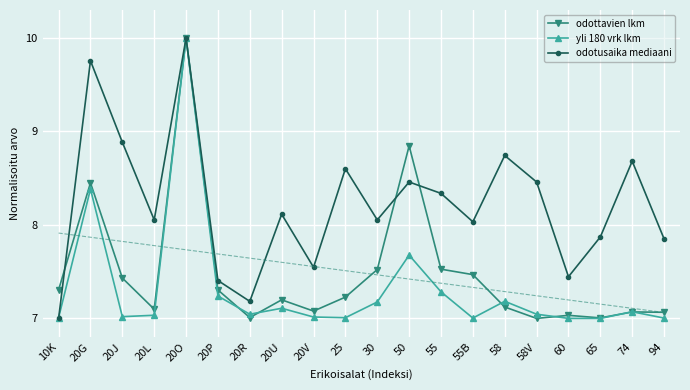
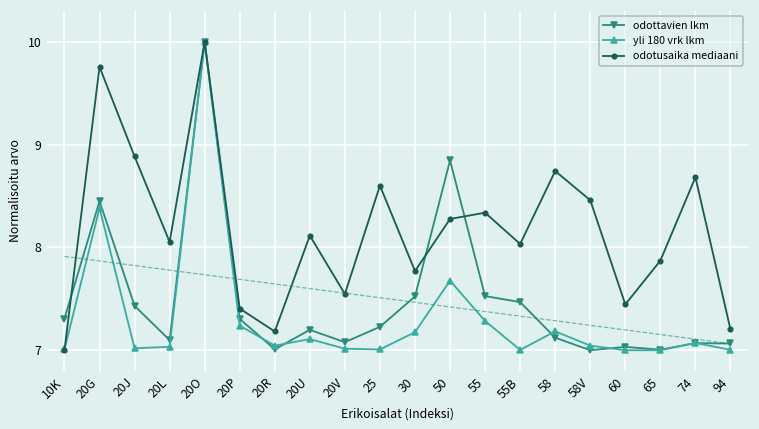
odotusaika mediaani, 30: 8.1 -> 7.8
odotusaika mediaani, 50: 8.5 -> 8.3
odotusaika mediaani, 94: 7.9 -> 7.2
